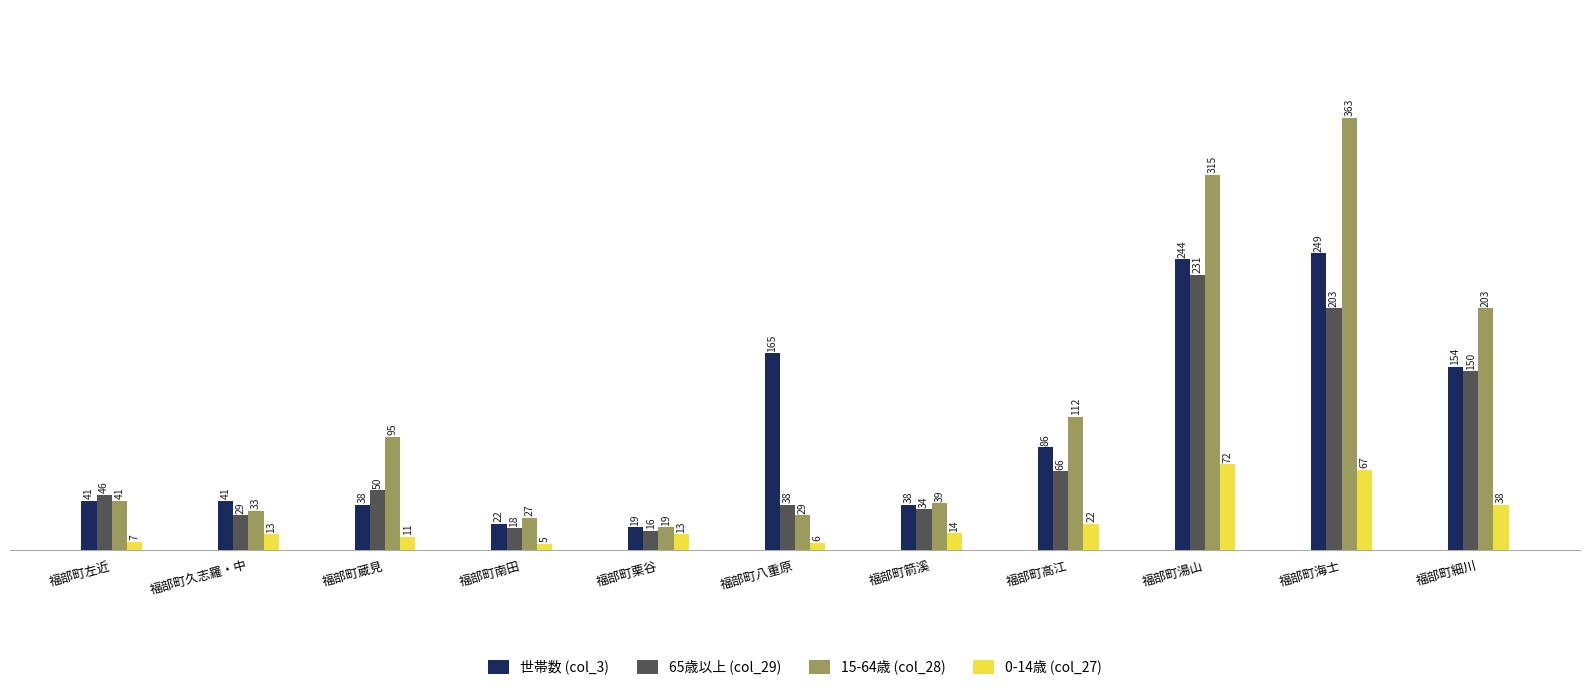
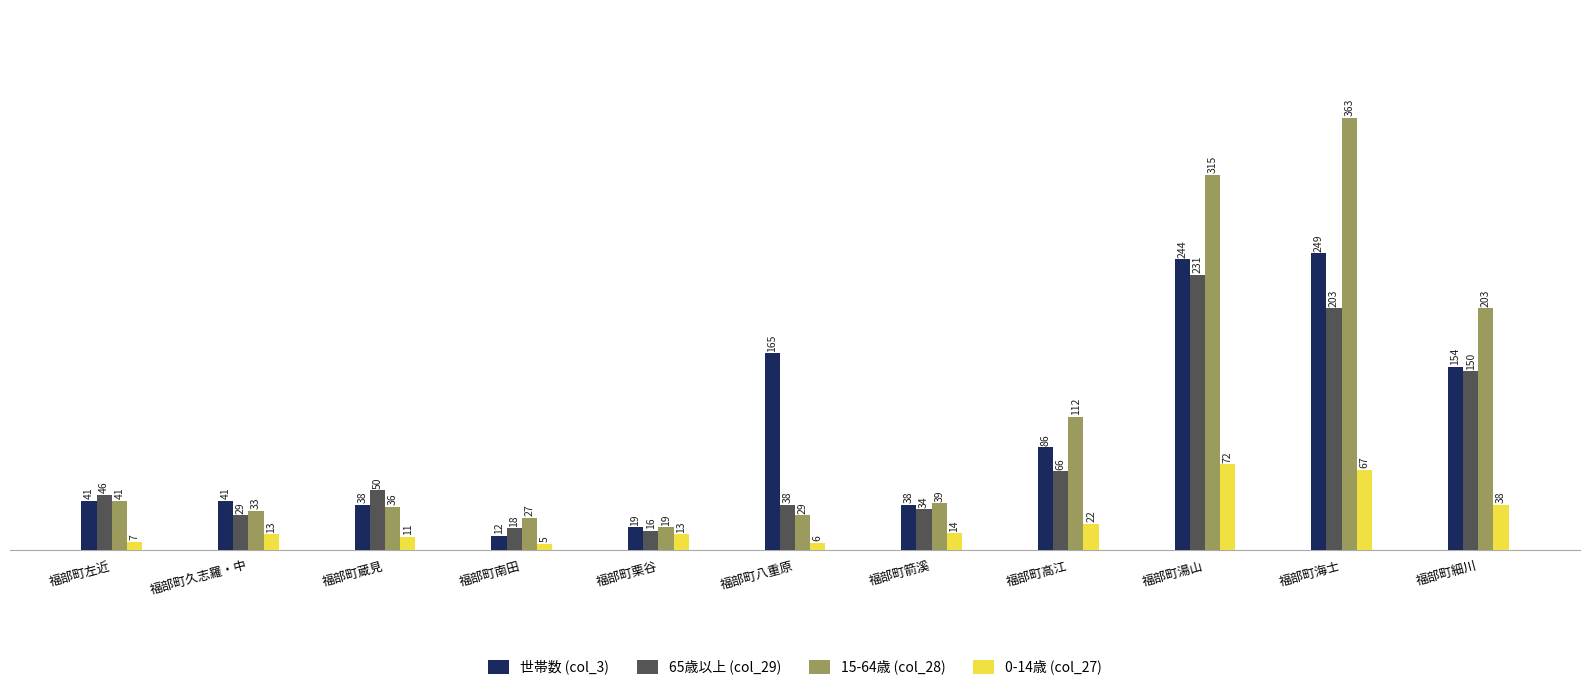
15-64歳 (col_28), 福部町蔵見: 95 -> 36
世帯数 (col_3), 福部町南田: 22 -> 12
